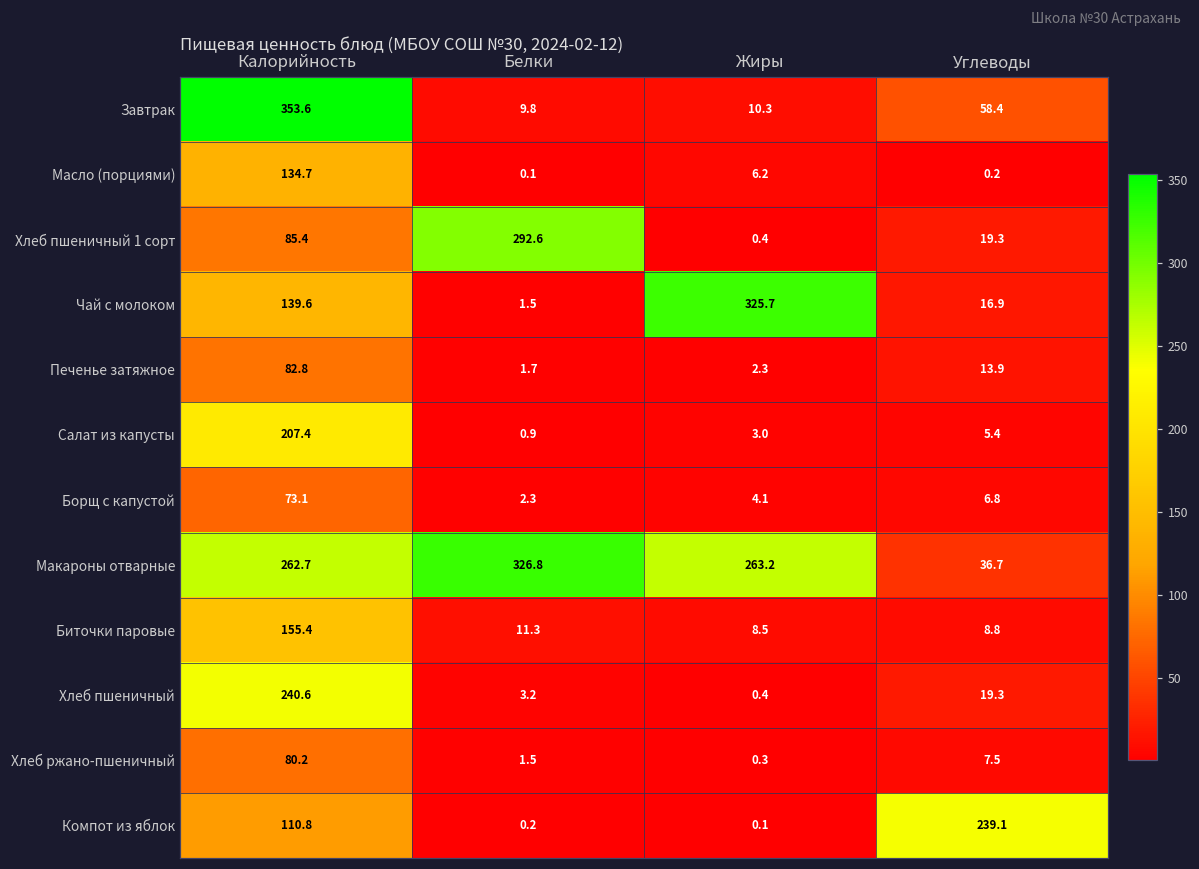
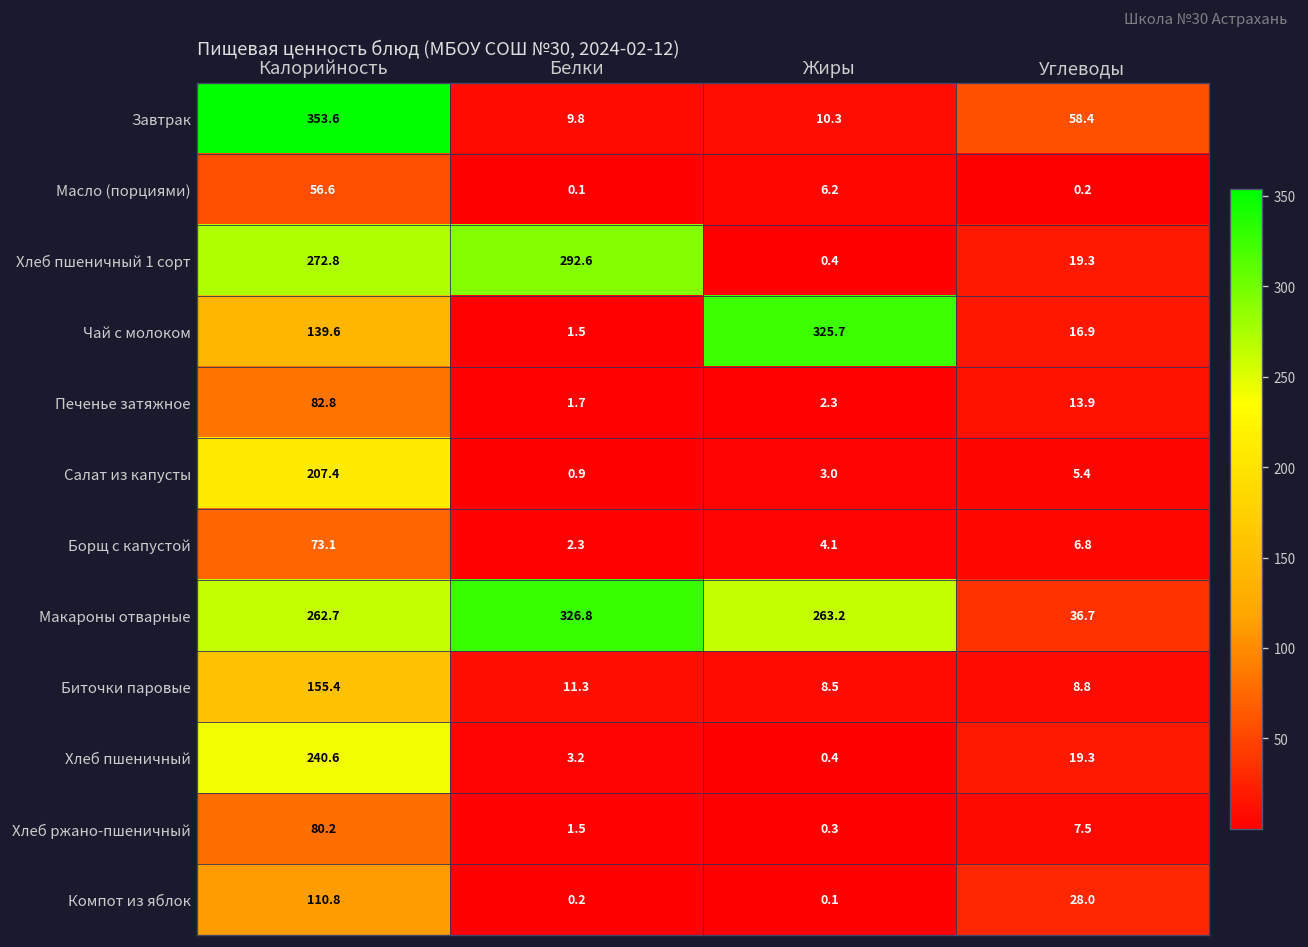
Масло (порциями), Калорийность: 134.7 -> 56.6
Хлеб пшеничный 1 сорт, Калорийность: 85.4 -> 272.8
Компот из яблок, Углеводы: 239.1 -> 28.0
